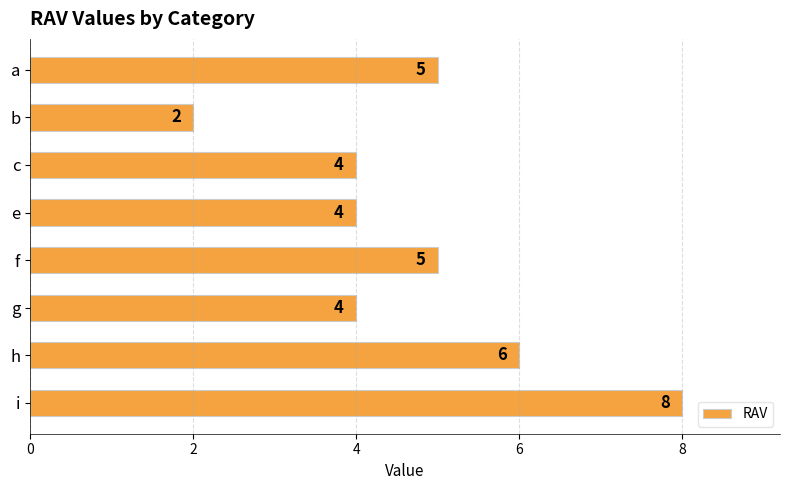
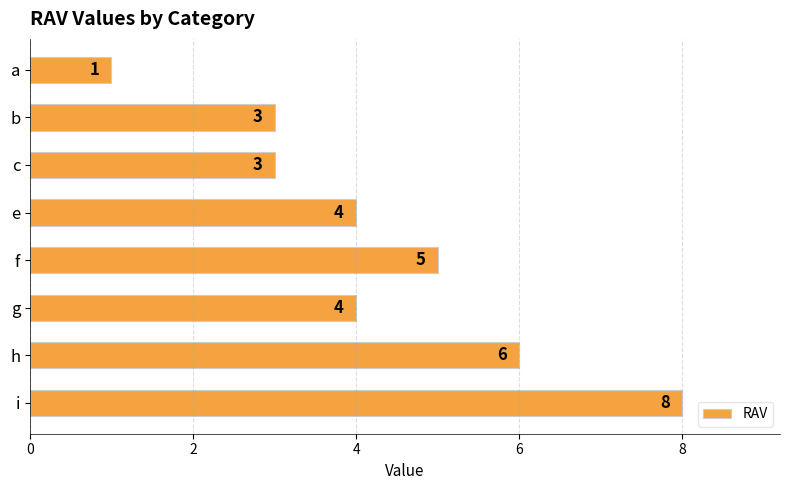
a: 5 -> 1
b: 2 -> 3
c: 4 -> 3
